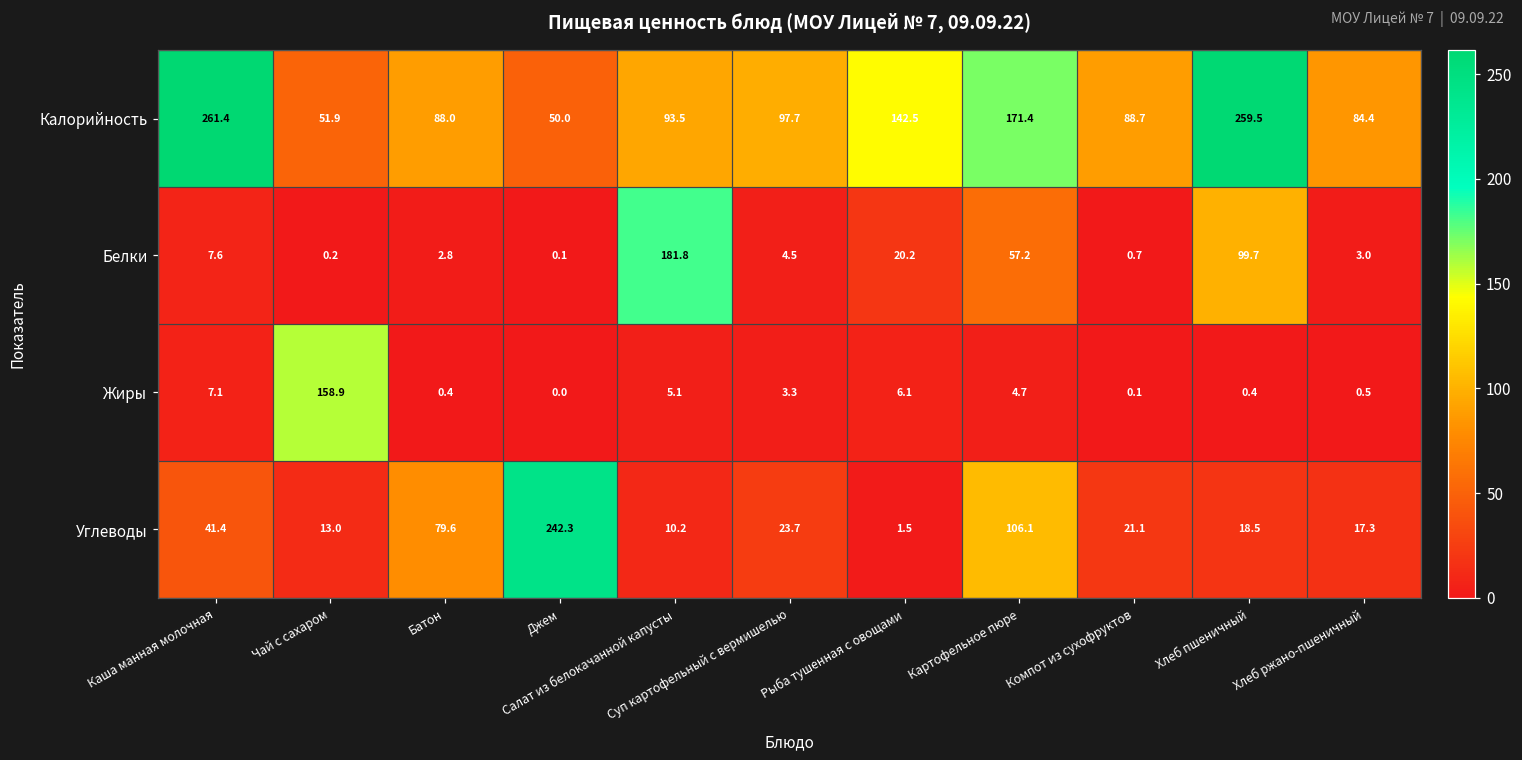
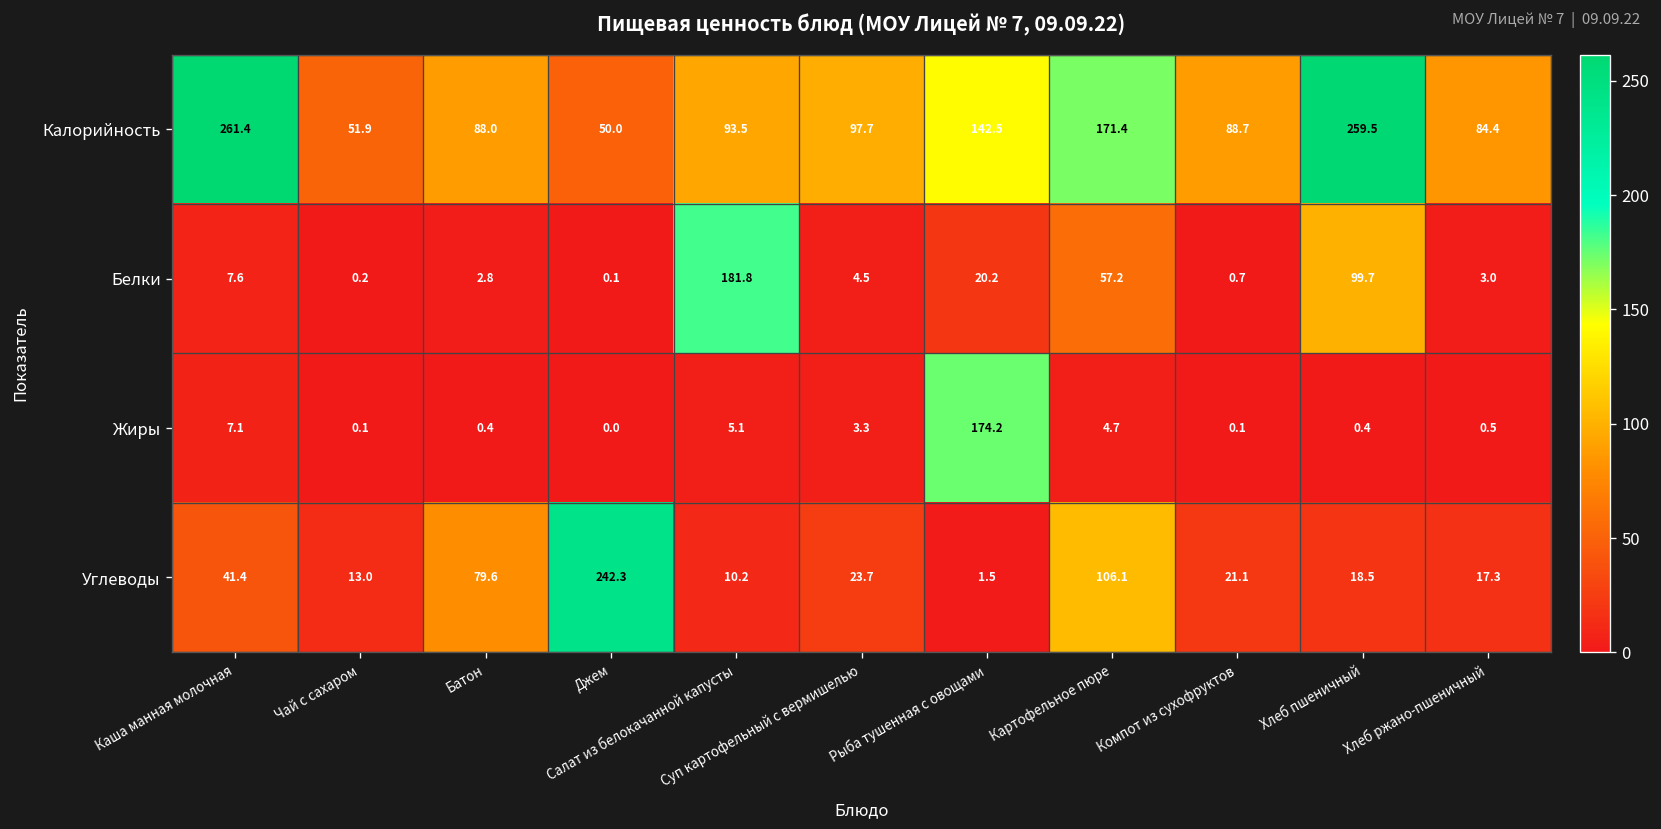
Жиры, Чай с сахаром: 158.9 -> 0.1
Жиры, Рыба тушенная с овощами: 6.1 -> 174.2
